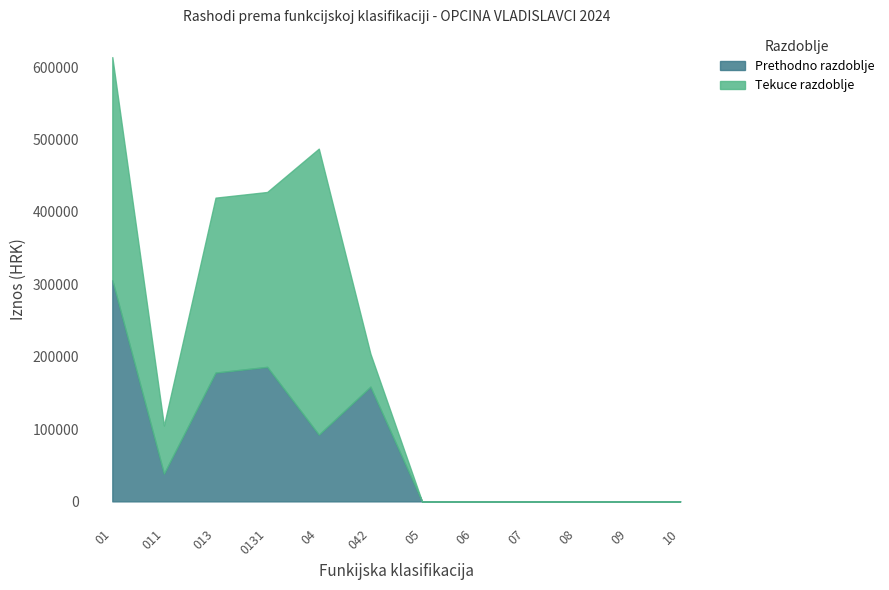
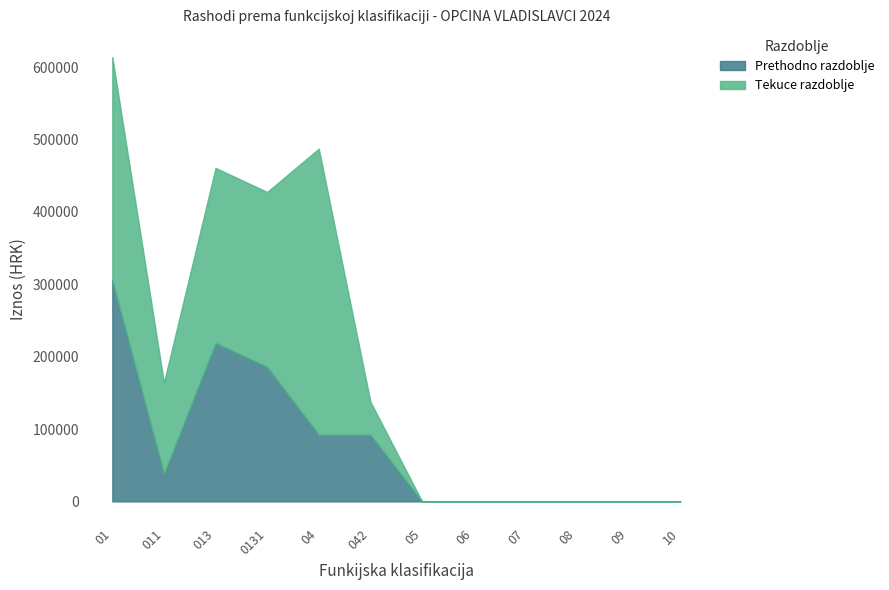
Tekuce razdoblje, 011: 70000 -> 130000
Prethodno razdoblje, 013: 180000 -> 220000
Prethodno razdoblje, 042: 160000 -> 90000
